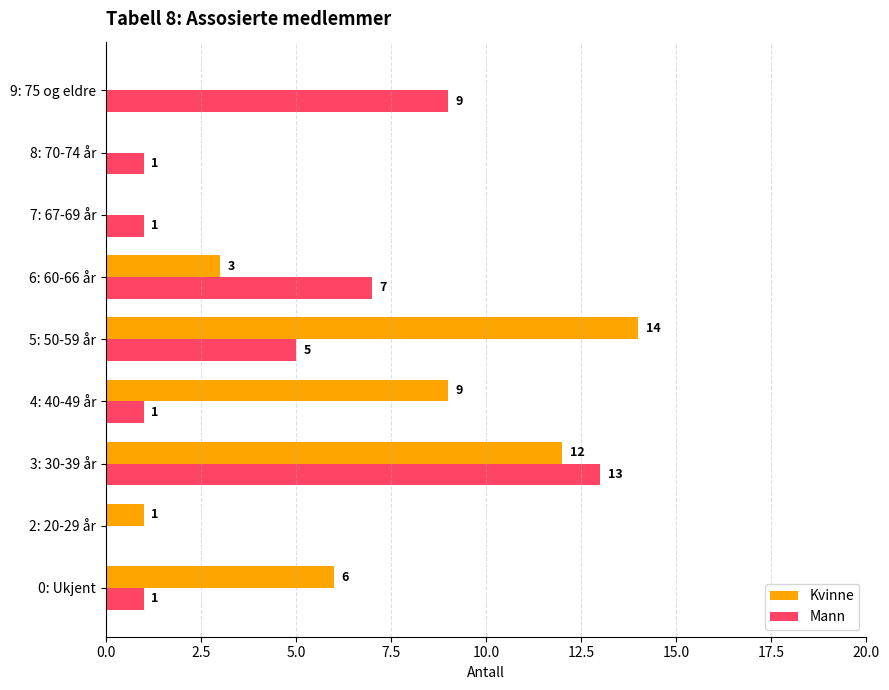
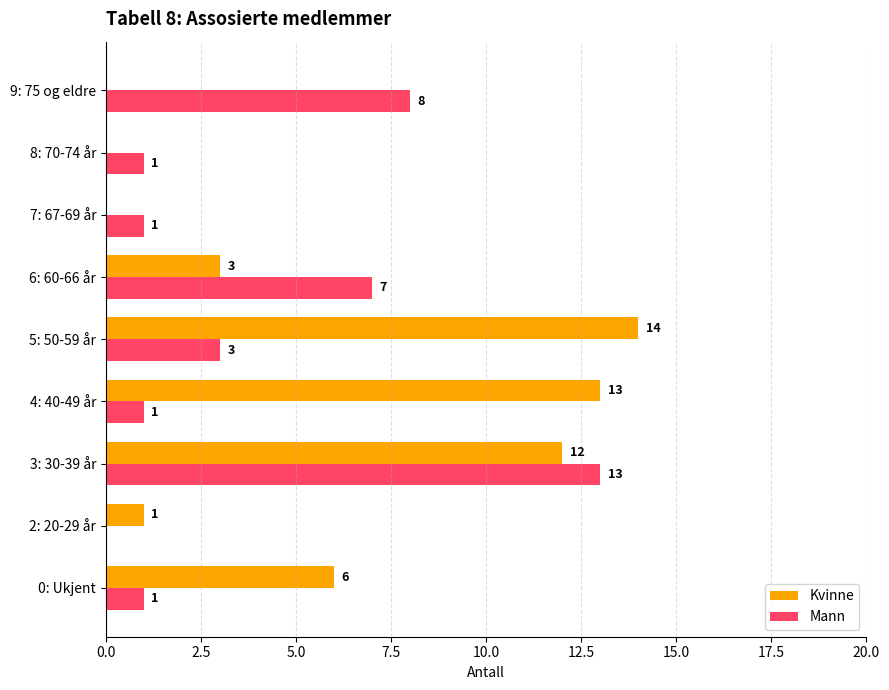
Mann, 9: 75 og eldre: 9 -> 8
Mann, 5: 50-59 år: 5 -> 3
Kvinne, 4: 40-49 år: 9 -> 13
